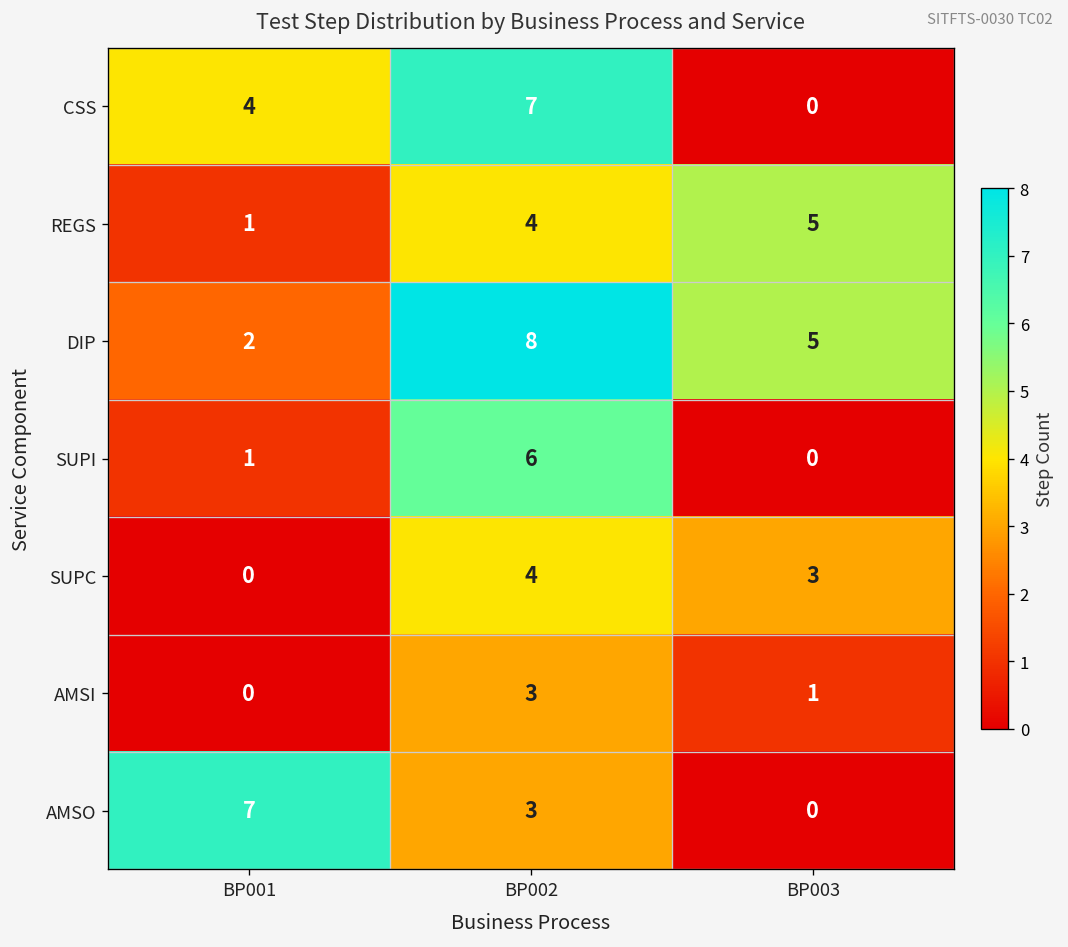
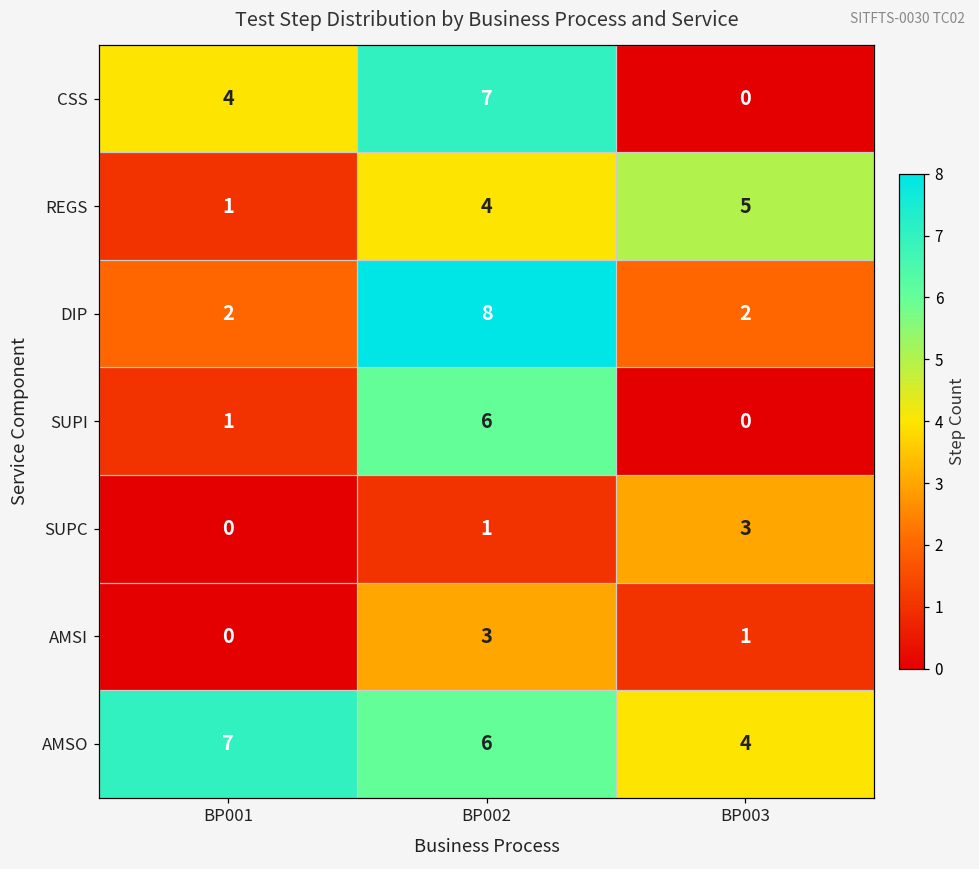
DIP, BP003: 5 -> 2
SUPC, BP002: 4 -> 1
AMSO, BP002: 3 -> 6
AMSO, BP003: 0 -> 4
